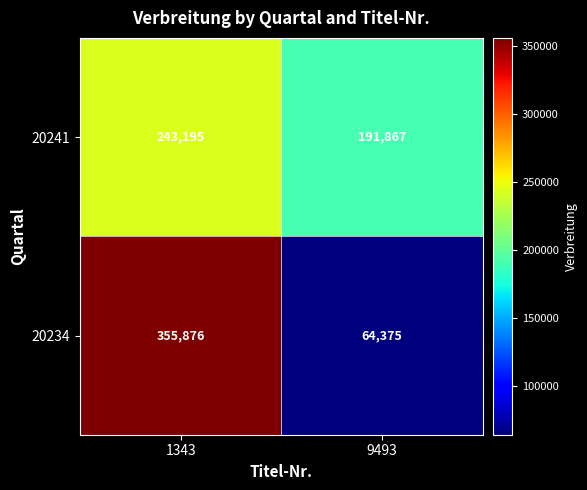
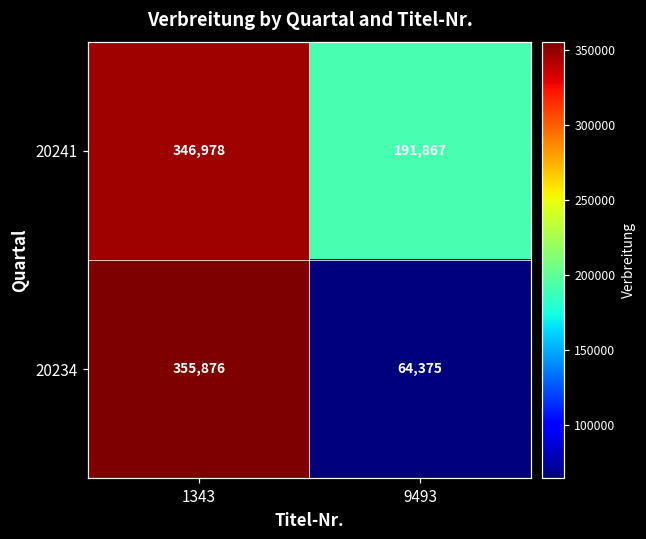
20241, 1343: 243,195 -> 346,978
